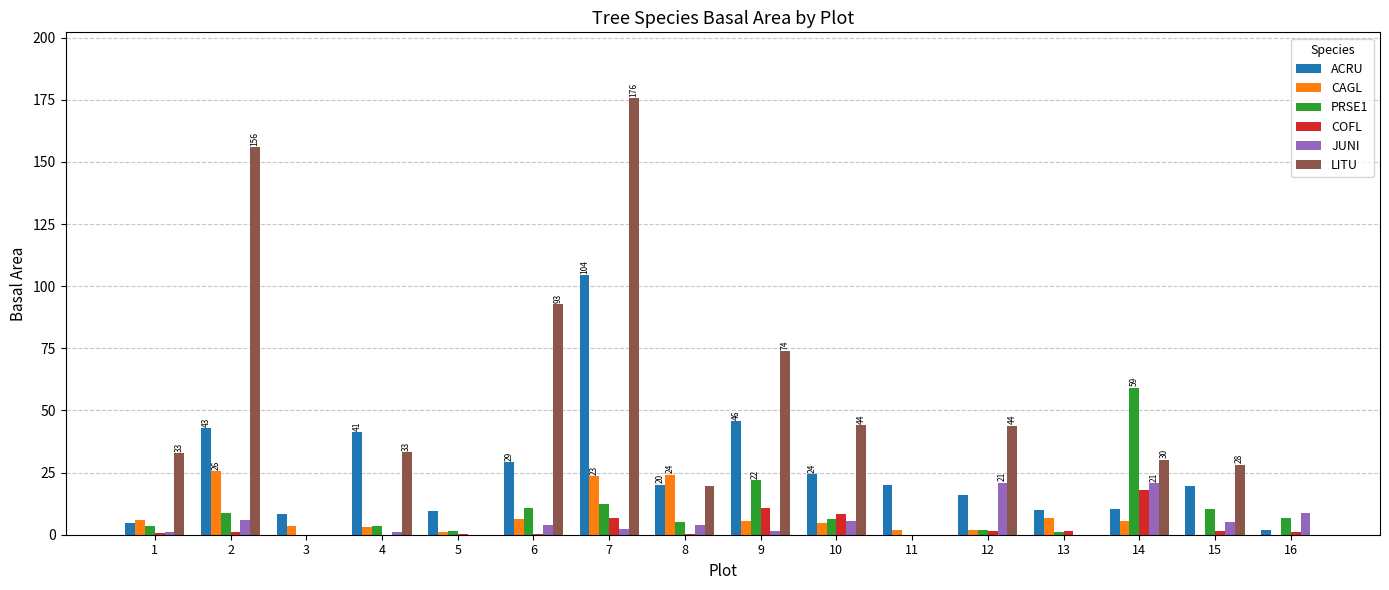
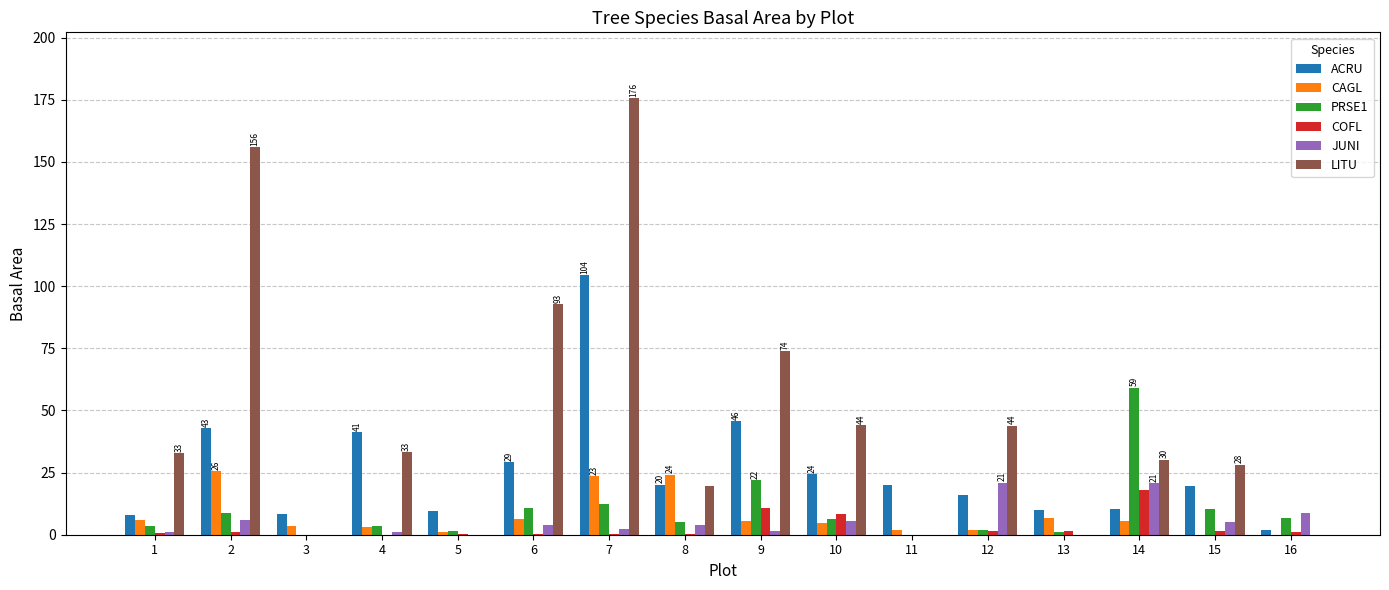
ACRU, 1: 5 -> 8
COFL, 7: 7 -> 0
